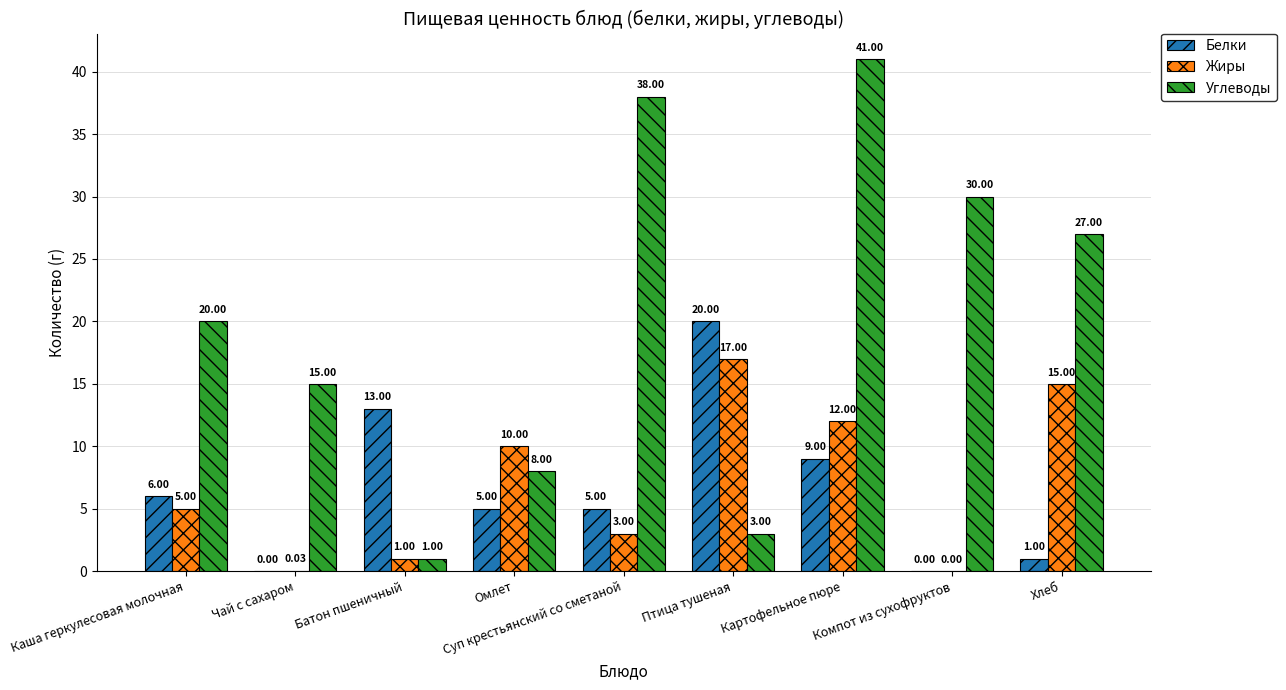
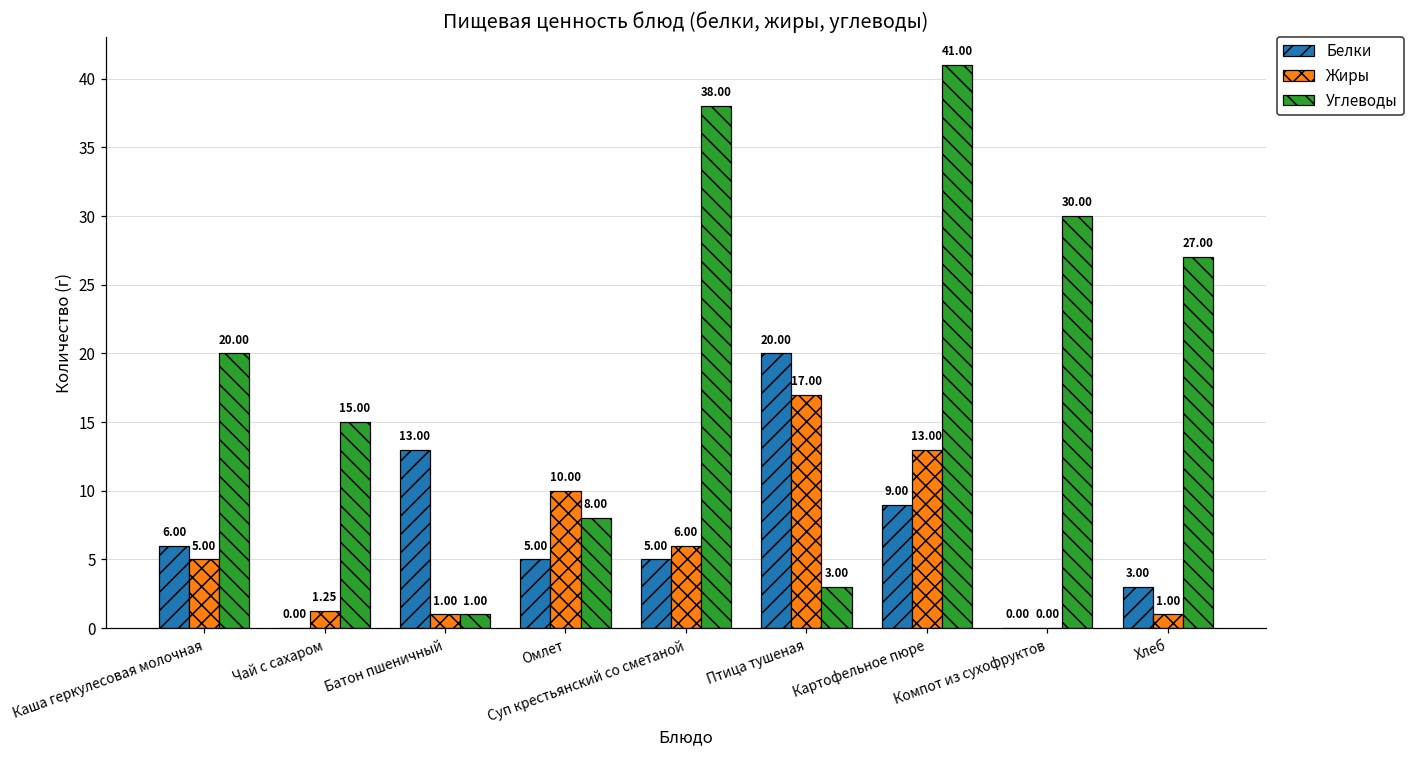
Жиры, Чай с сахаром: 0.03 -> 1.25
Жиры, Суп крестьянский со сметаной: 3.00 -> 6.00
Жиры, Картофельное пюре: 12.00 -> 13.00
Белки, Хлеб: 1.00 -> 3.00
Жиры, Хлеб: 15.00 -> 1.00
